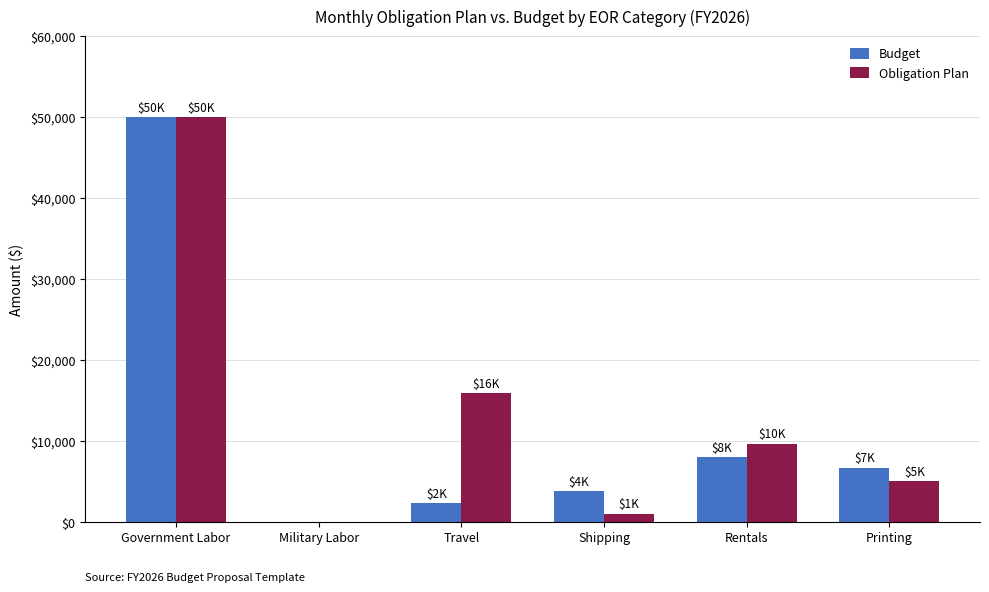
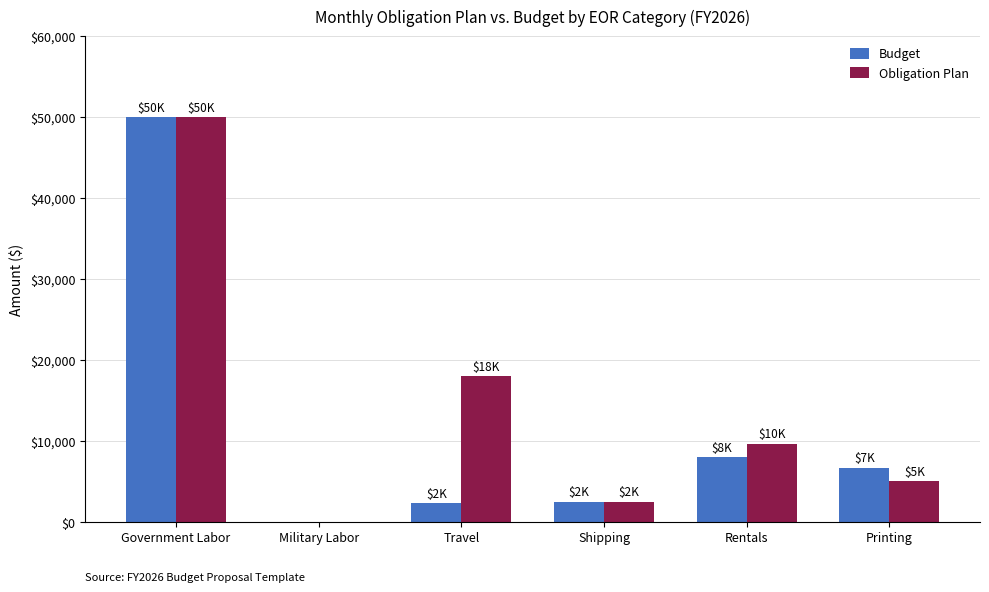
Obligation Plan, Travel: $16K -> $18K
Budget, Shipping: $4K -> $2K
Obligation Plan, Shipping: $1K -> $2K
